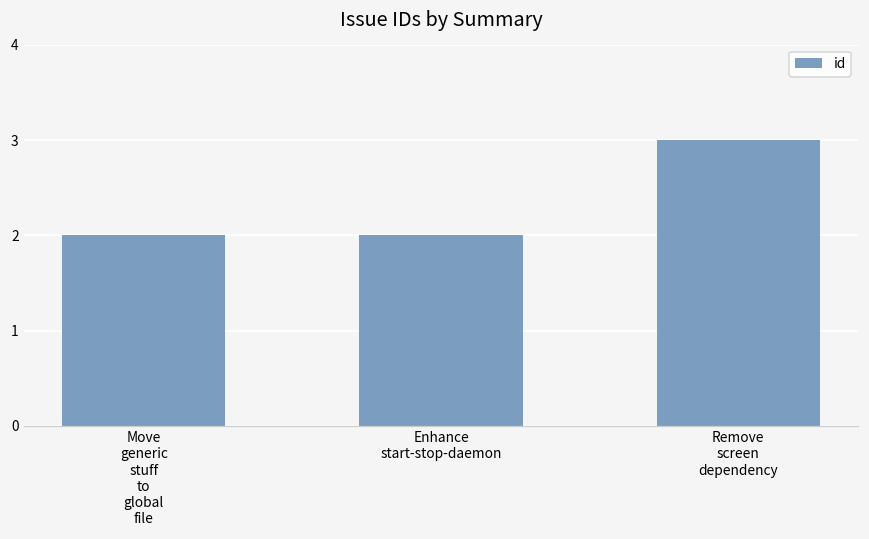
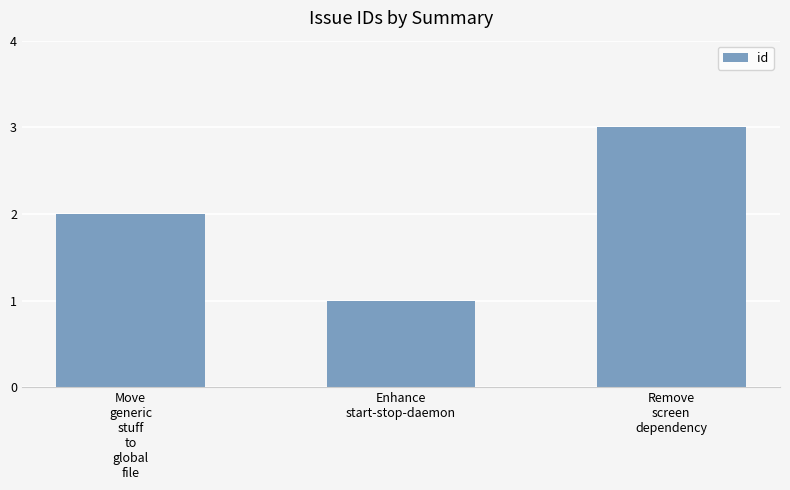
Enhance start-stop-daemon: 2 -> 1
